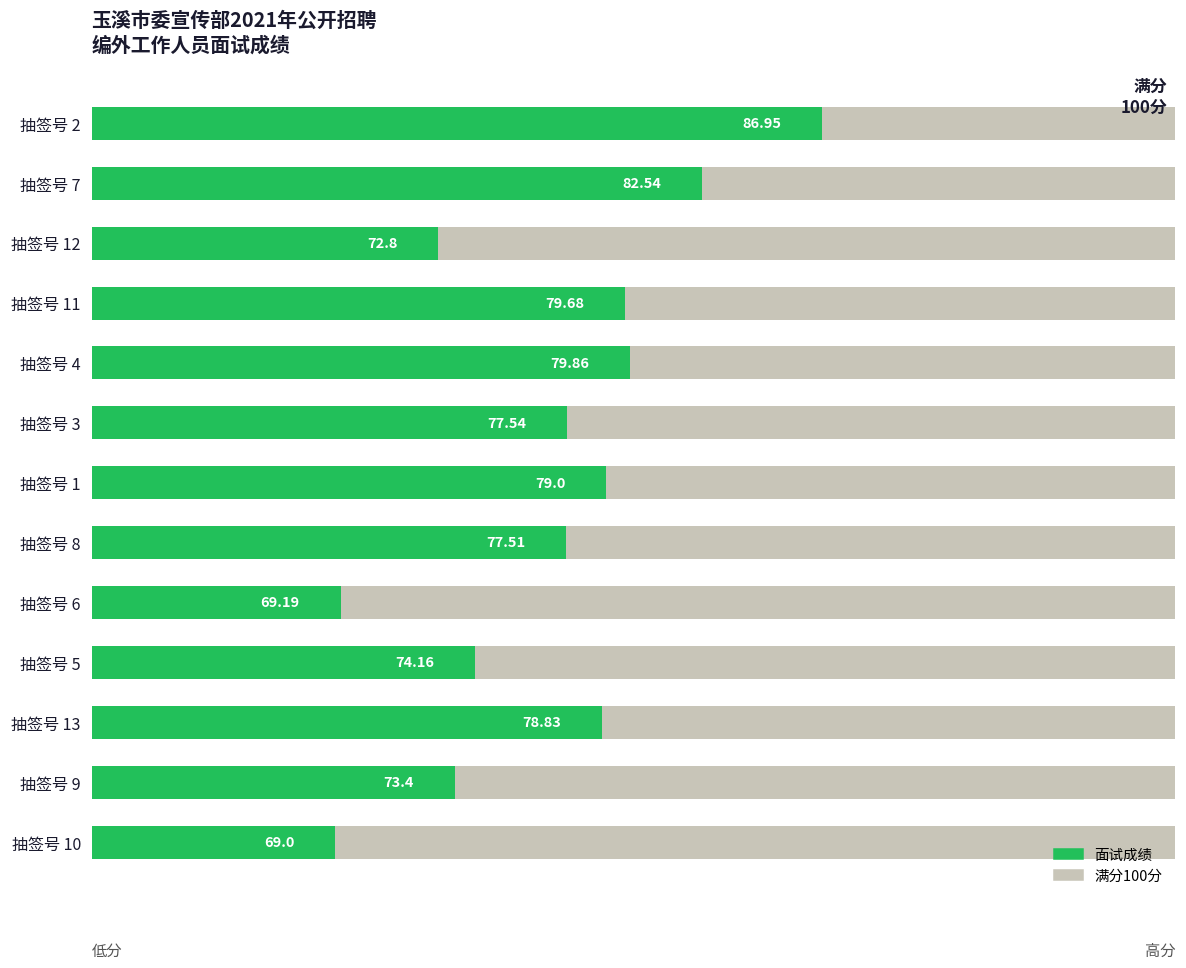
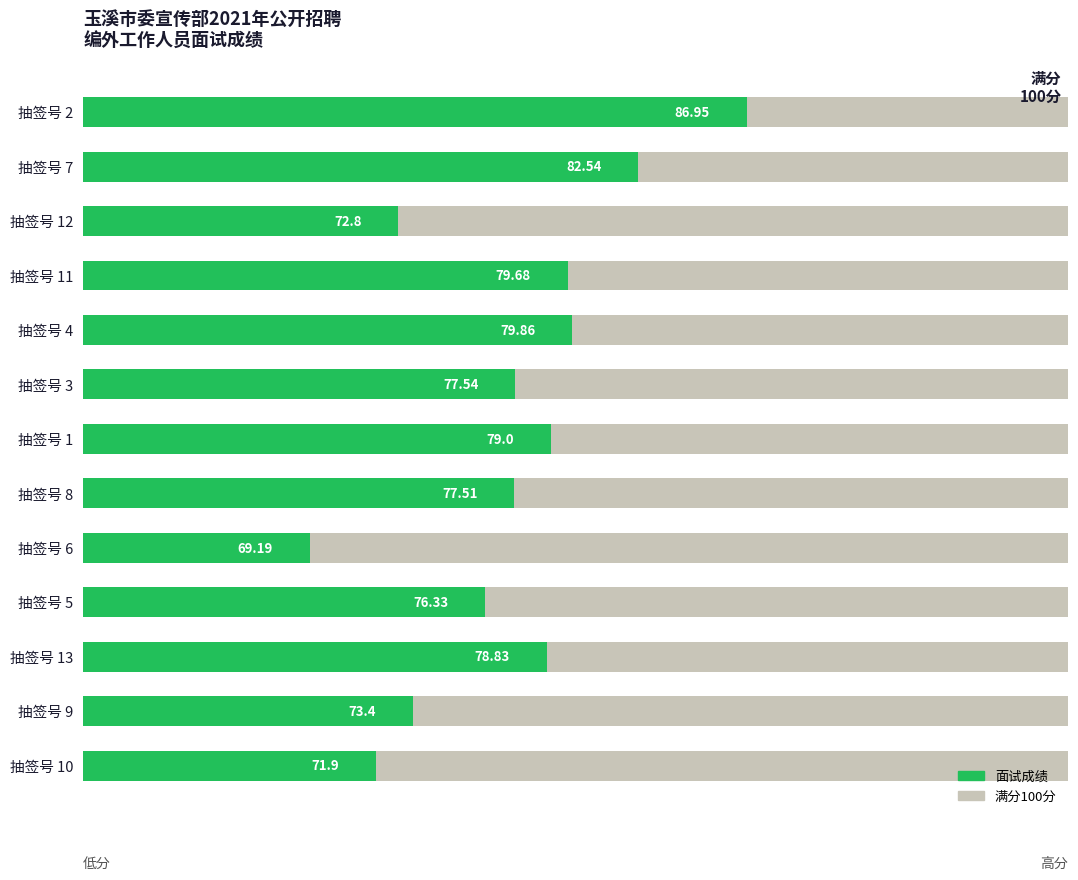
面试成绩, 抽签号 5: 74.16 -> 76.33
面试成绩, 抽签号 10: 69.0 -> 71.9
